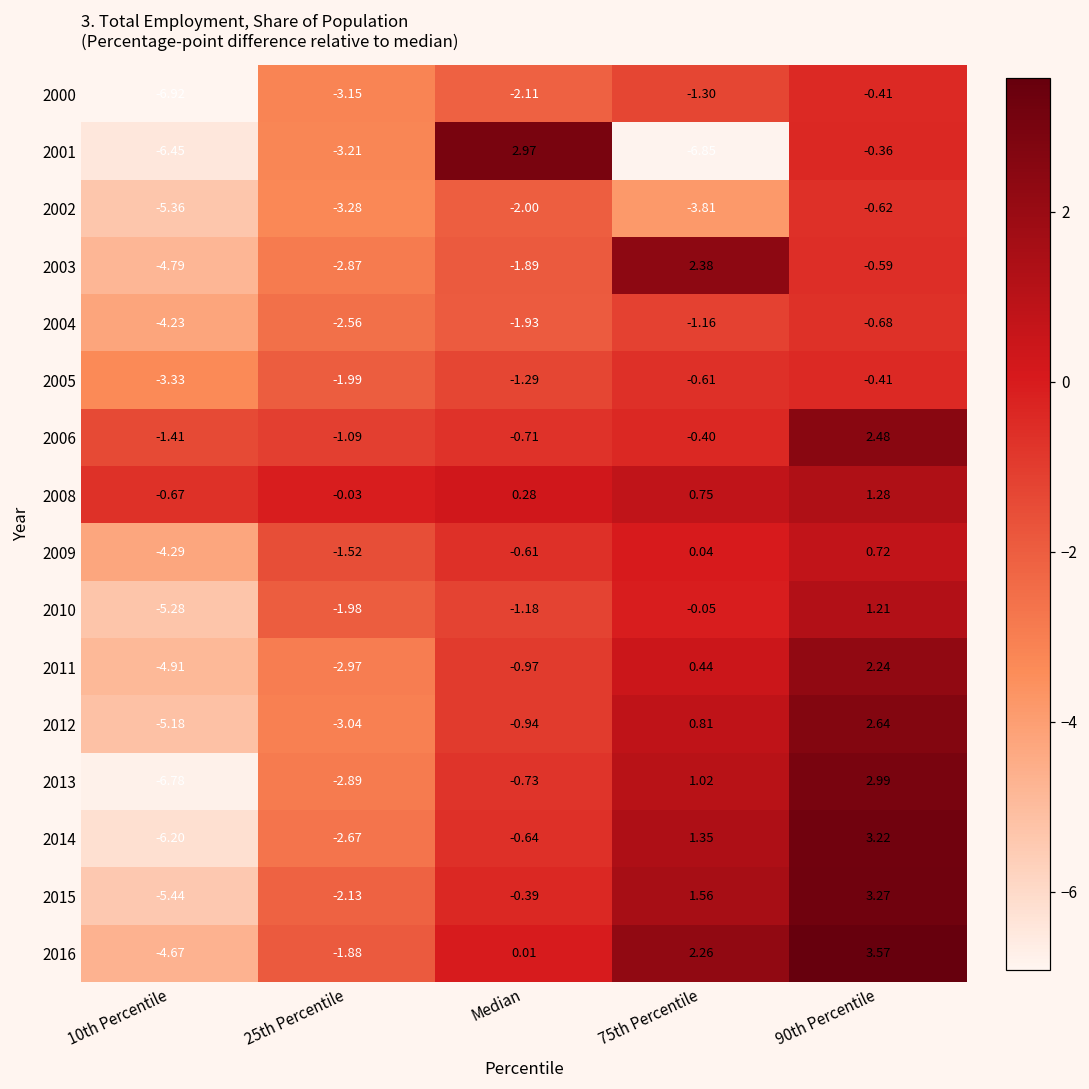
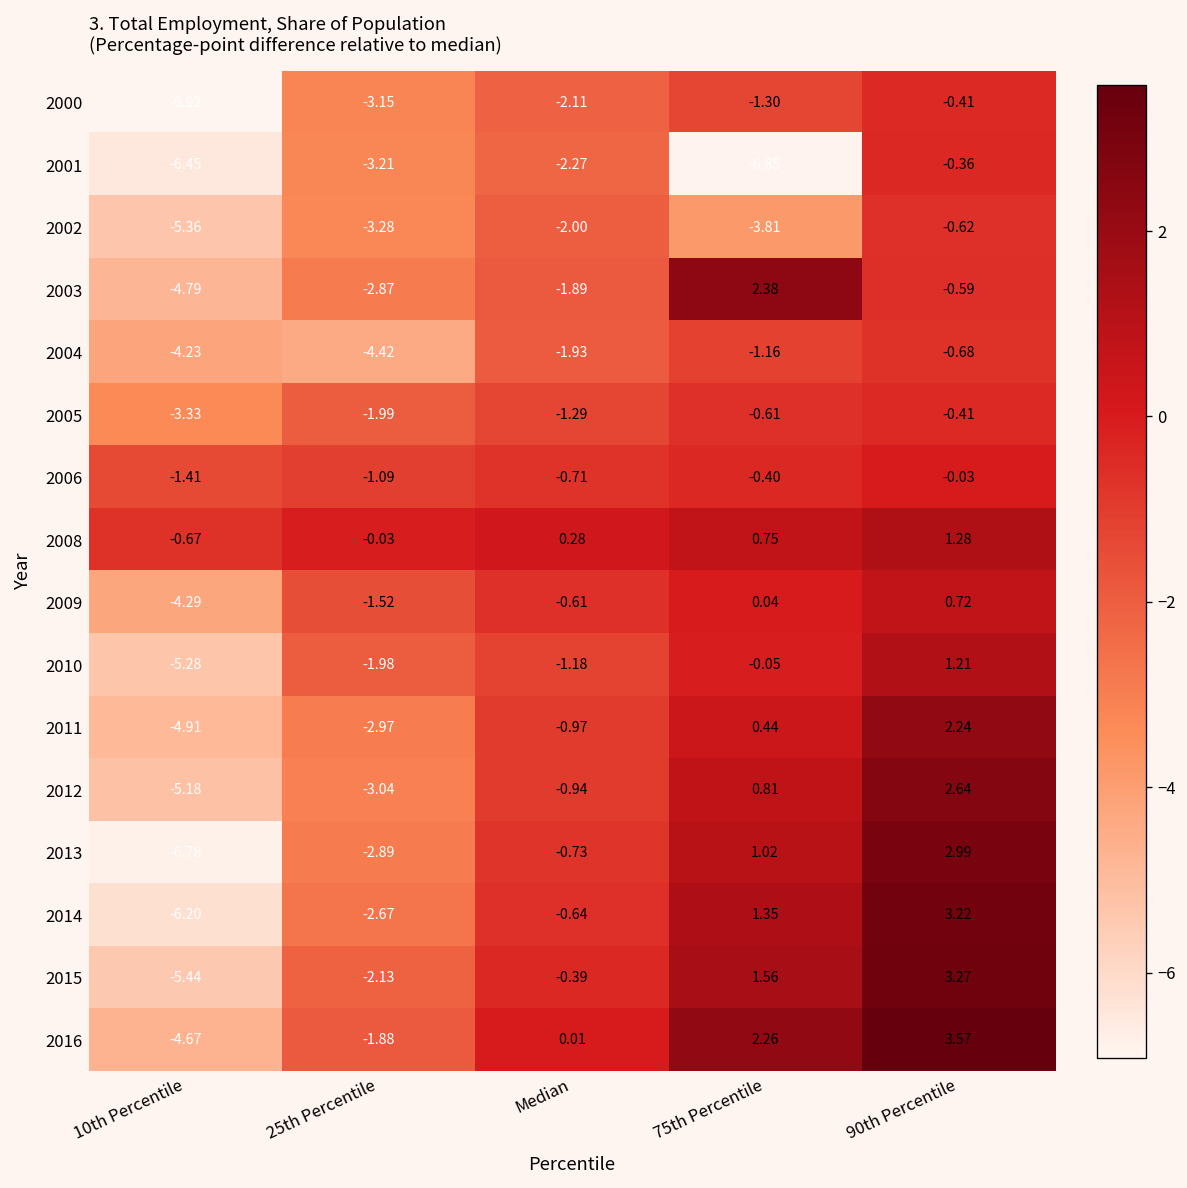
2001, Median: 2.97 -> -2.27
2004, 25th Percentile: -2.56 -> -4.42
2006, 90th Percentile: 2.48 -> -0.03
